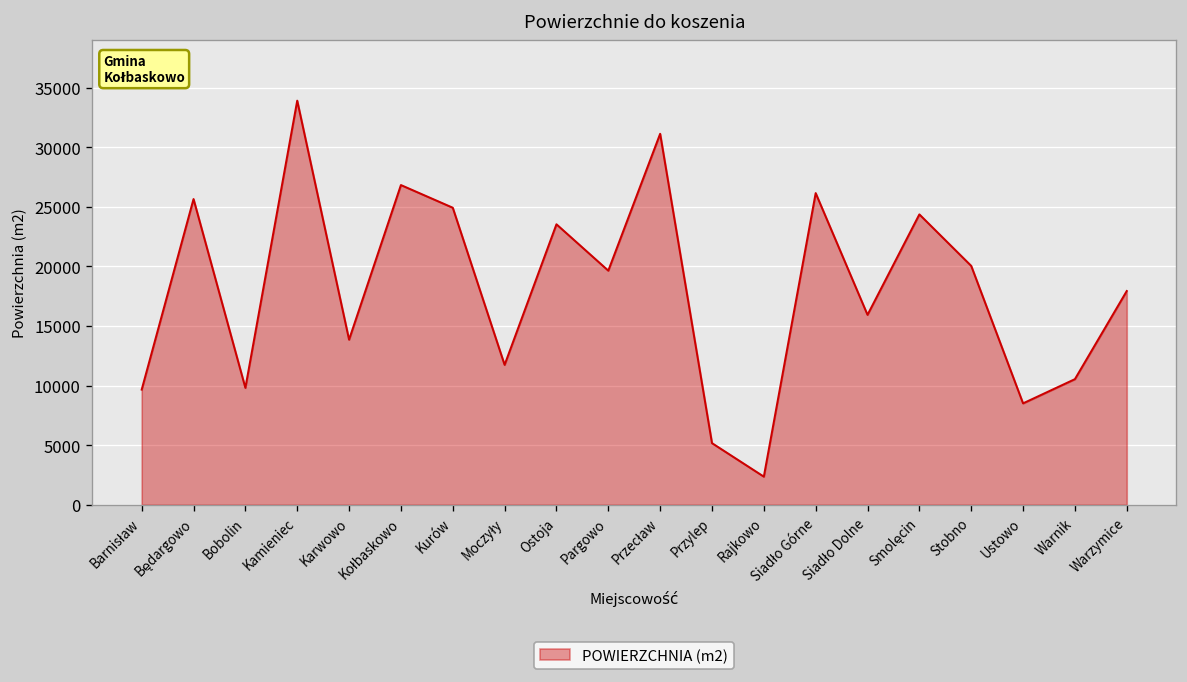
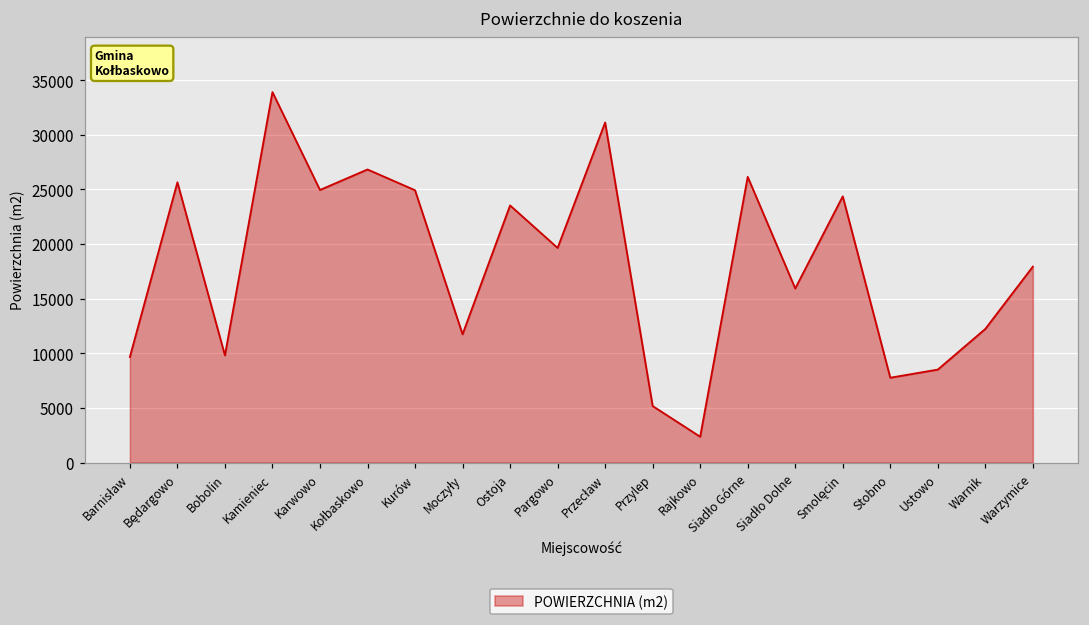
Karwowo: 14000 -> 25000
Stobno: 20000 -> 8000
Warnik: 11000 -> 12000
